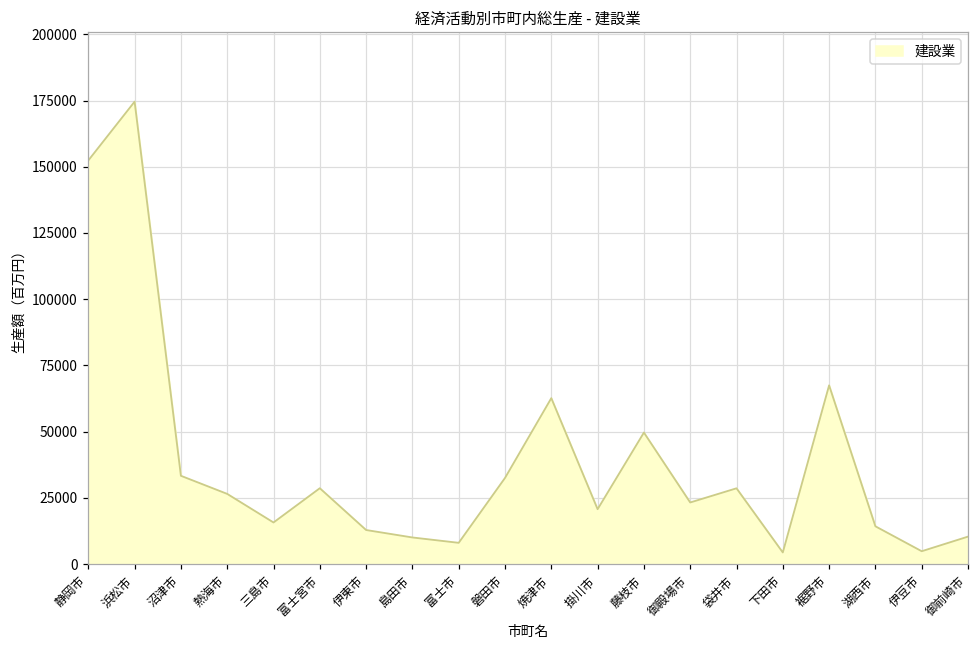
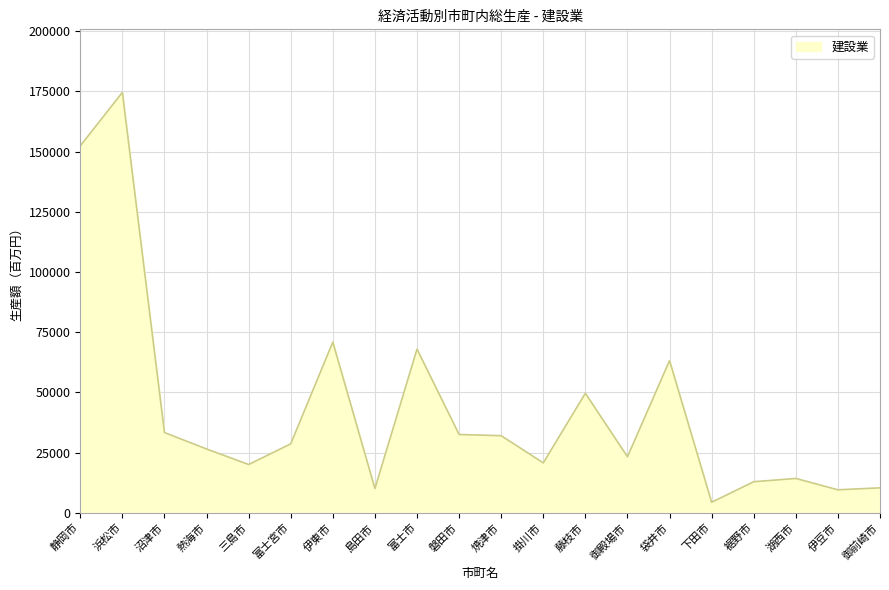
三島市: 16000 -> 20000
伊東市: 13000 -> 71000
富士市: 8000 -> 68000
焼津市: 63000 -> 32000
袋井市: 29000 -> 63000
裾野市: 67000 -> 13000
伊豆市: 5000 -> 10000
